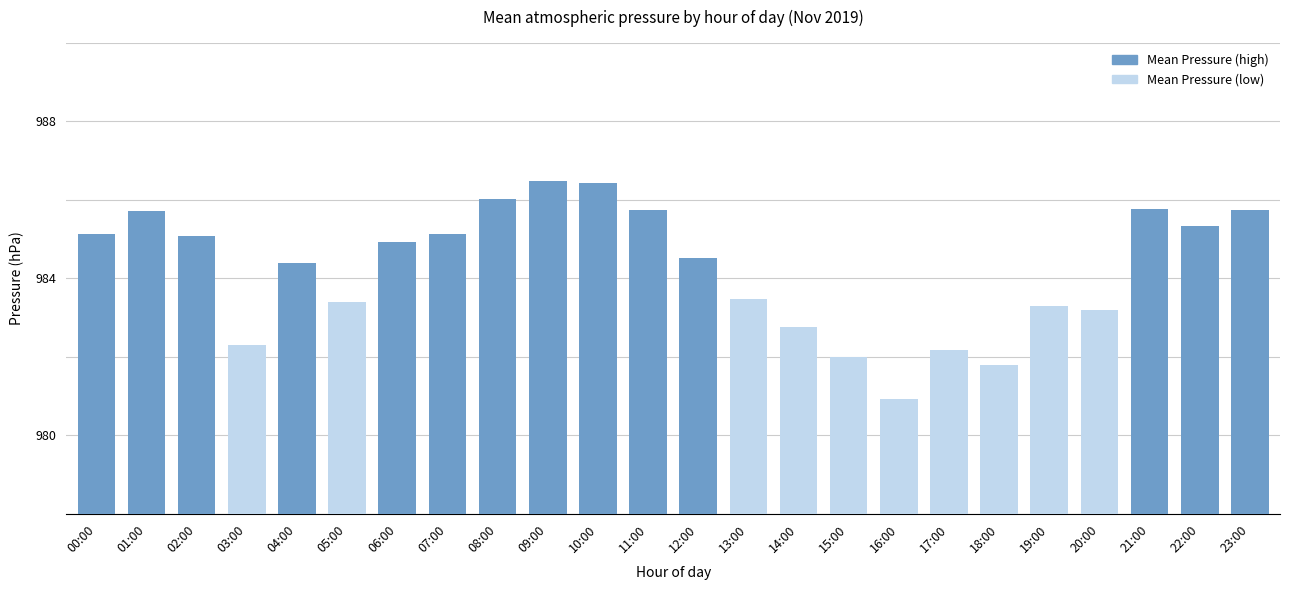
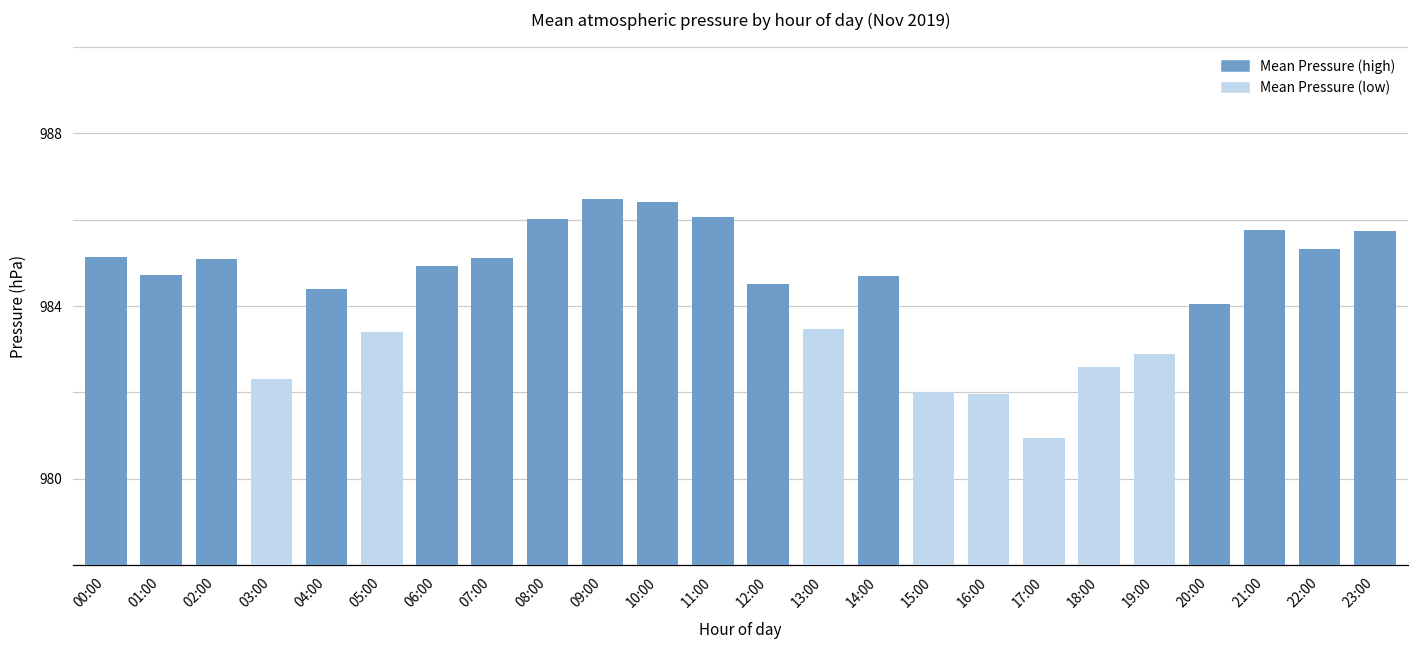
01:00: 985.7 -> 984.7
11:00: 985.7 -> 986.1
14:00: 982.8 -> 984.7
16:00: 980.9 -> 982.0
17:00: 982.2 -> 981.0
18:00: 981.8 -> 982.6
19:00: 983.3 -> 982.9
20:00: 983.2 -> 984.1
